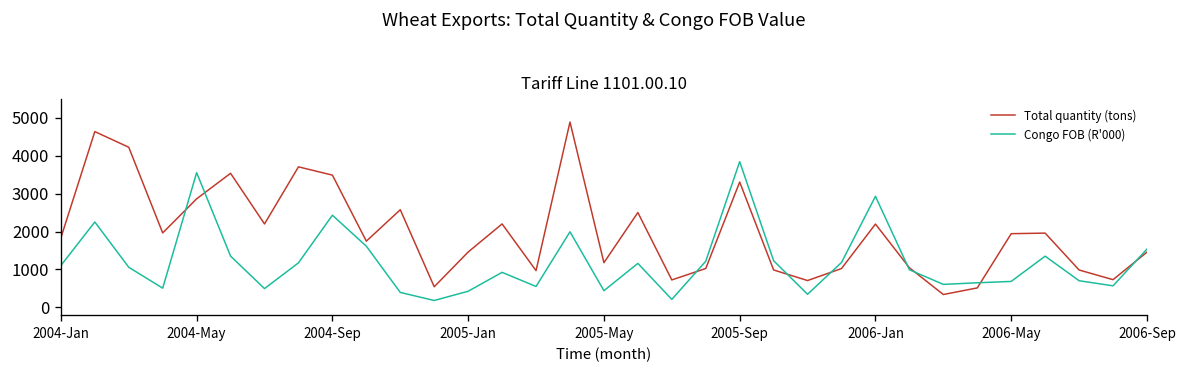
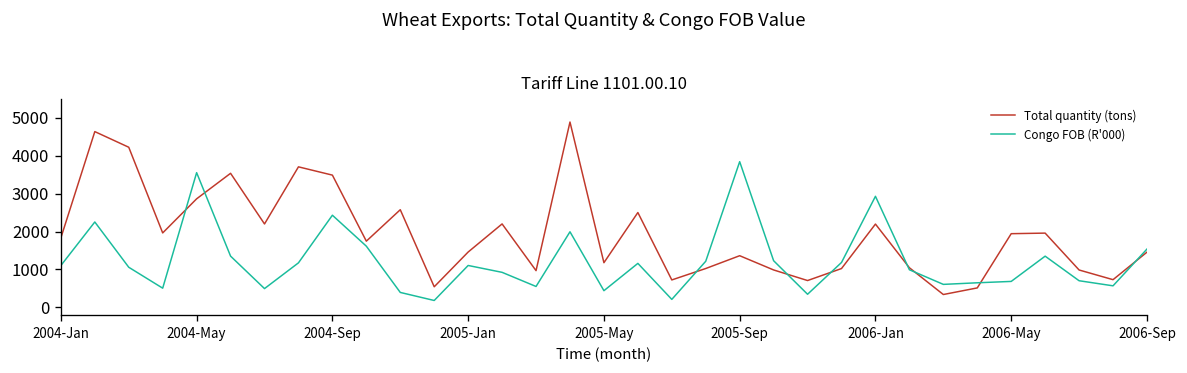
Congo FOB (R'000), 2005-Jan: 400 -> 1100
Total quantity (tons), 2005-Sep: 3300 -> 1400
